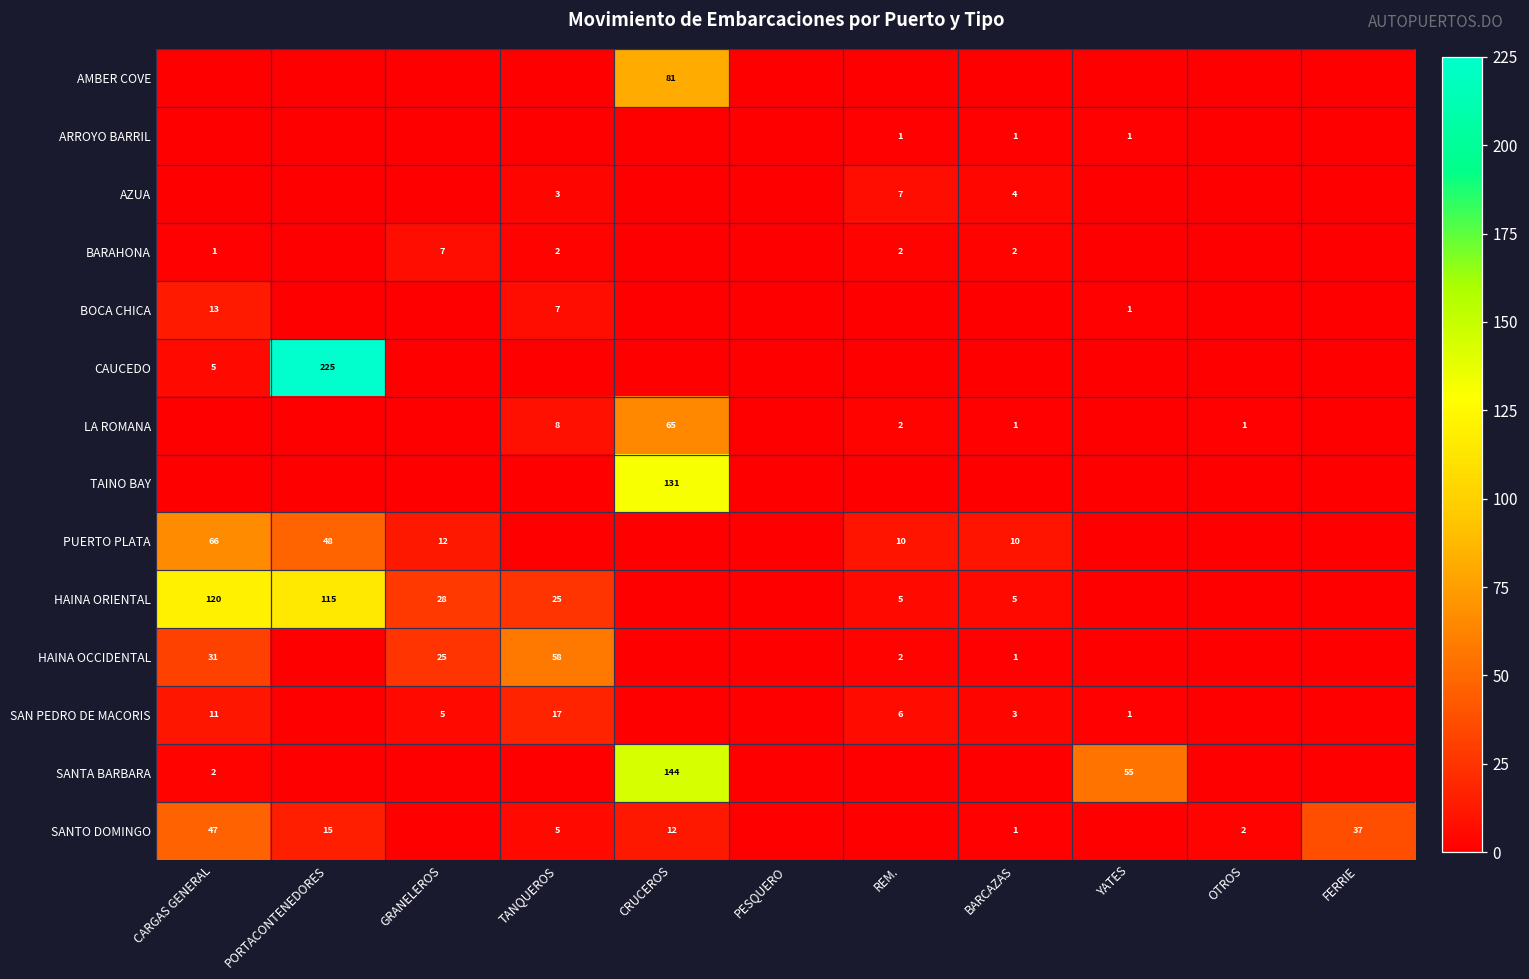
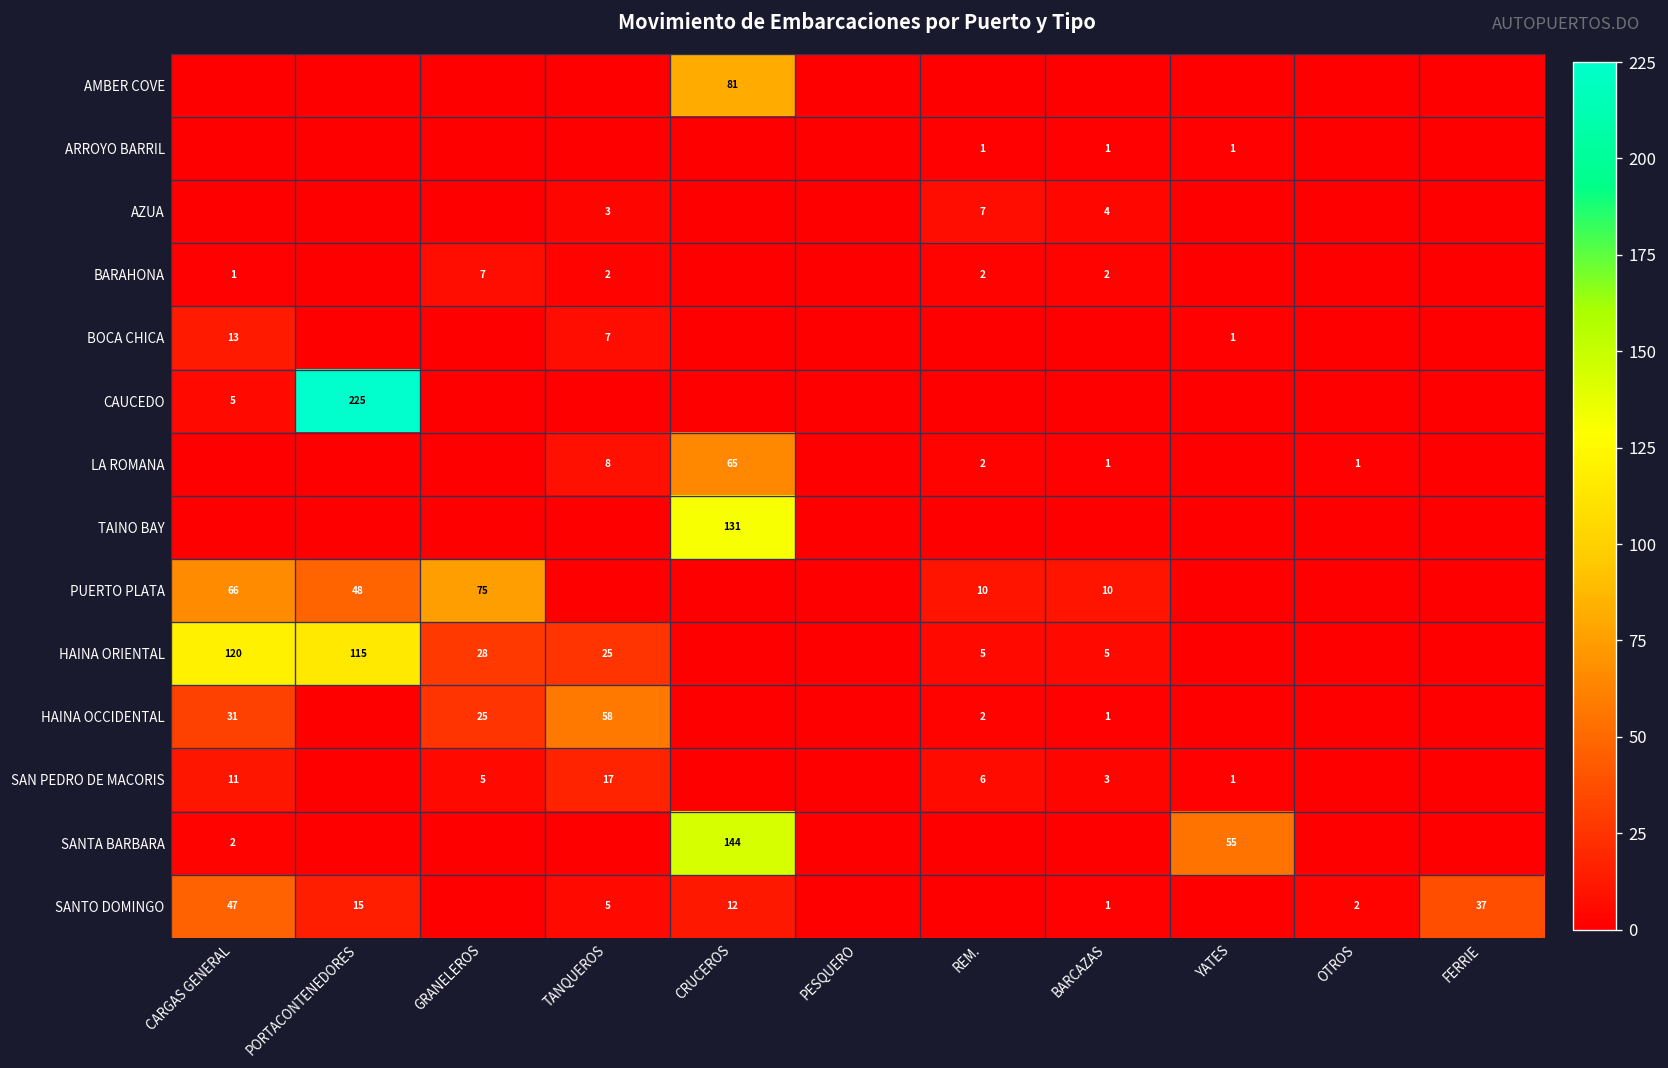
PUERTO PLATA, GRANELEROS: 12 -> 75
